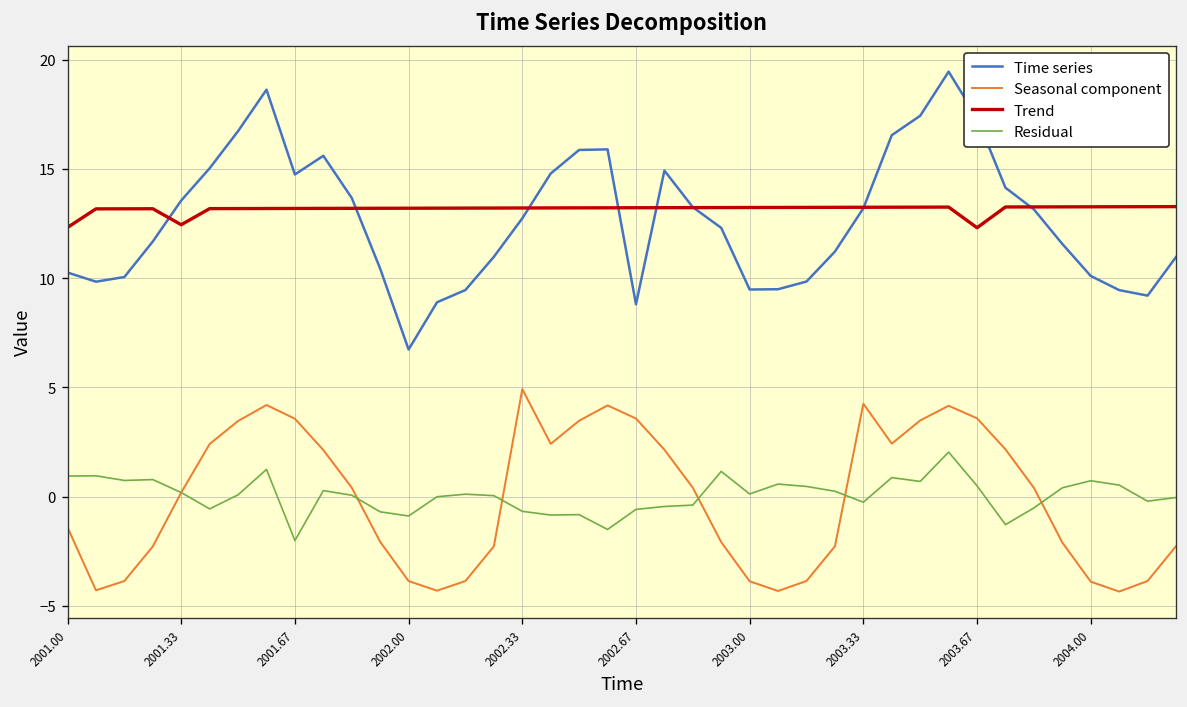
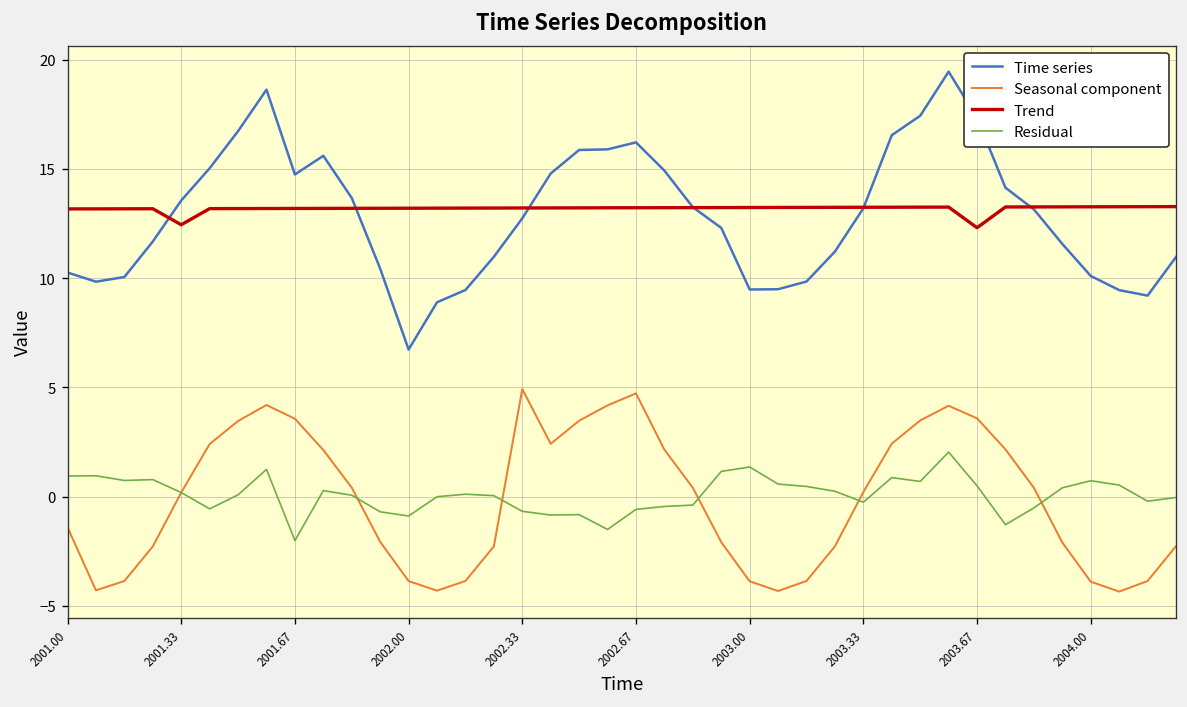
Trend, 2001.00: 12.3 -> 13.2
Time series, 2002.67: 8.8 -> 16.2
Seasonal component, 2002.67: 3.6 -> 4.7
Residual, 2003.00: 0.1 -> 1.4
Seasonal component, 2003.33: 4.3 -> 0.2
